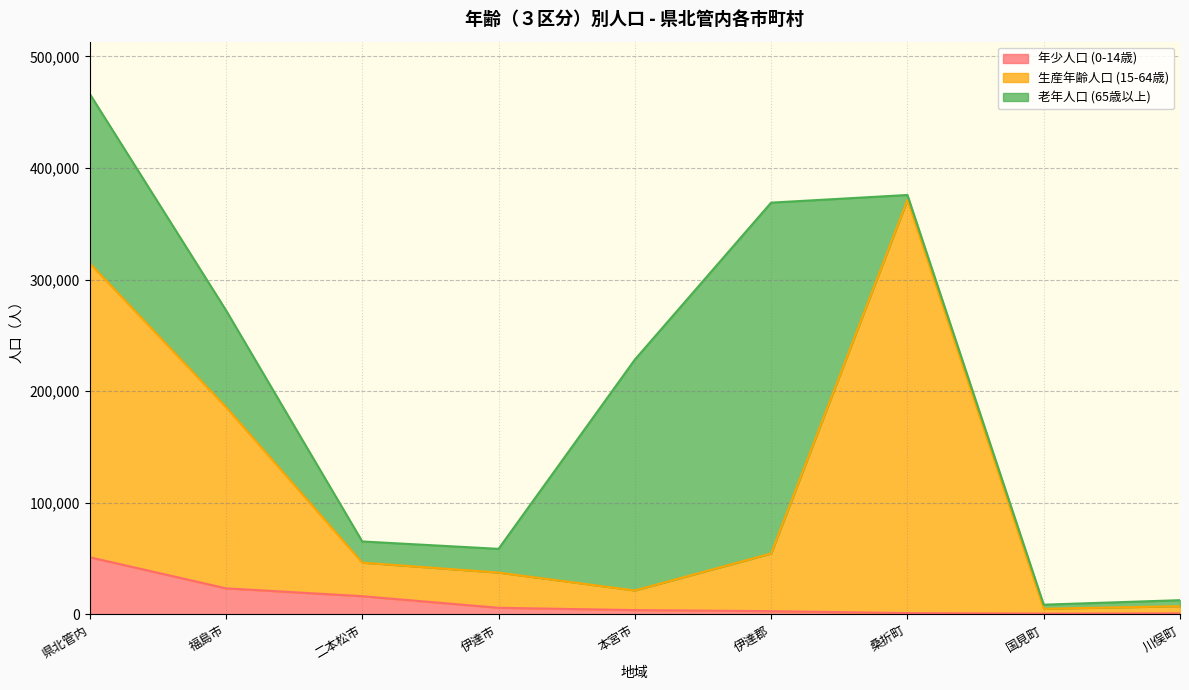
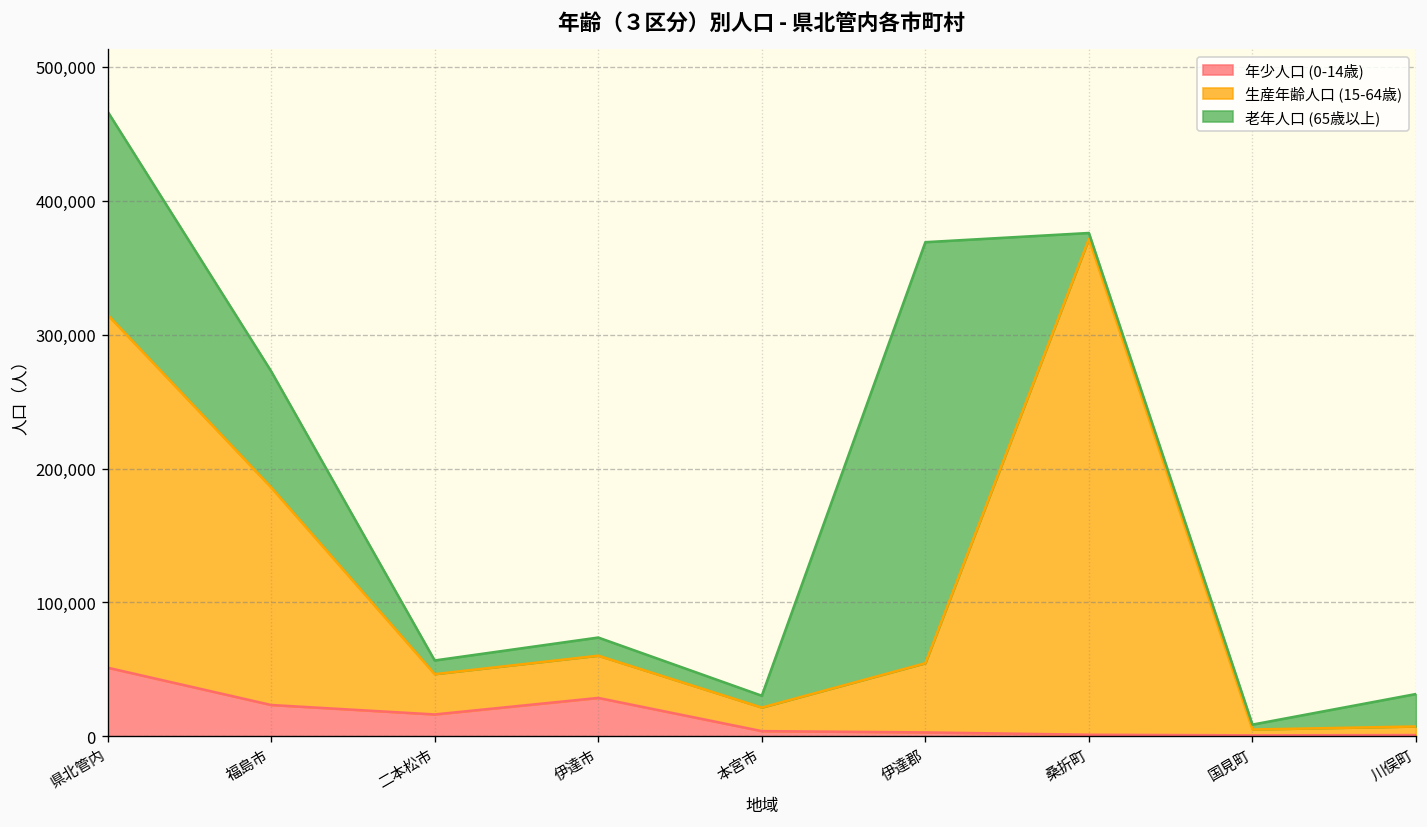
老年人口 (65歳以上), 二本松市: 19,000 -> 10,000
年少人口 (0-14歳), 伊達市: 6,000 -> 29,000
老年人口 (65歳以上), 伊達市: 21,000 -> 14,000
老年人口 (65歳以上), 本宮市: 207,000 -> 9,000
老年人口 (65歳以上), 川俣町: 5,000 -> 24,000
